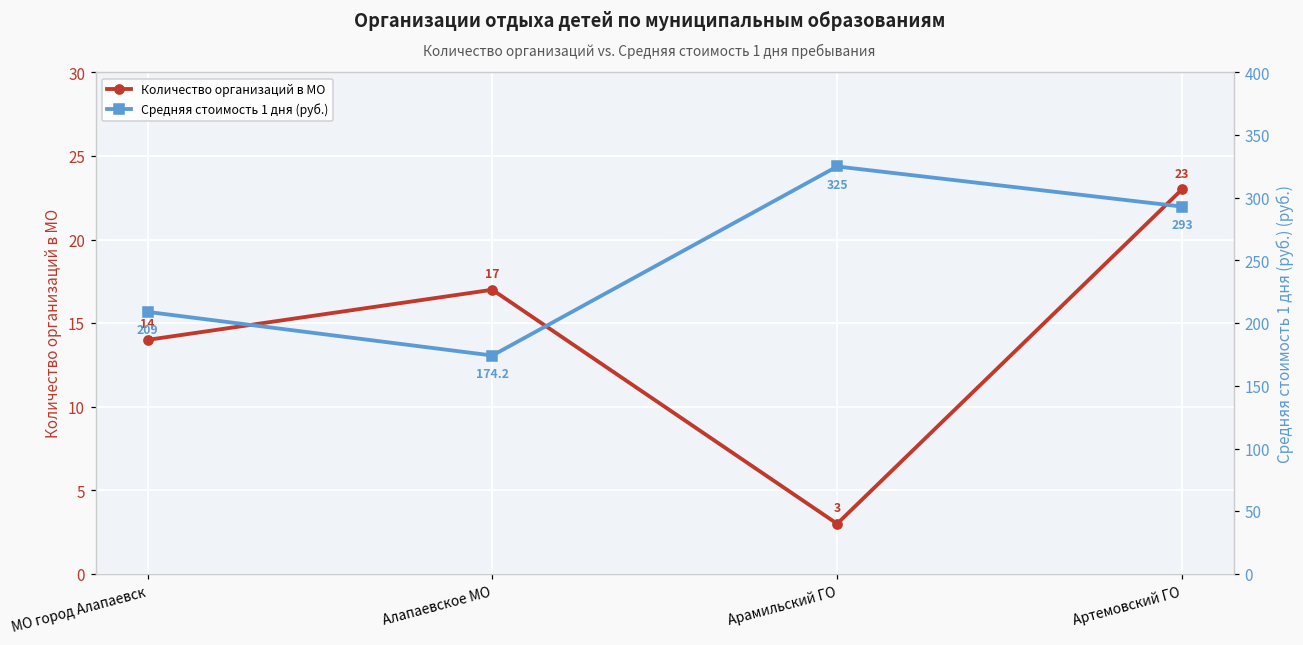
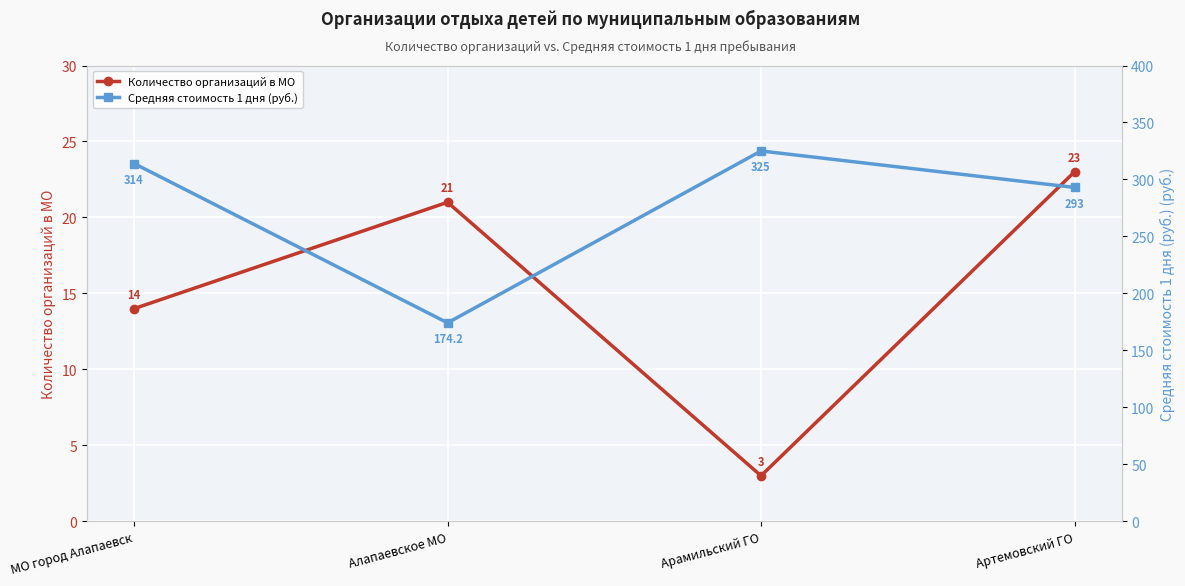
Количество организаций в МО, Алапаевское МО: 17 -> 21
Средняя стоимость 1 дня (руб.), МО город Алапаевск: 209 -> 314
